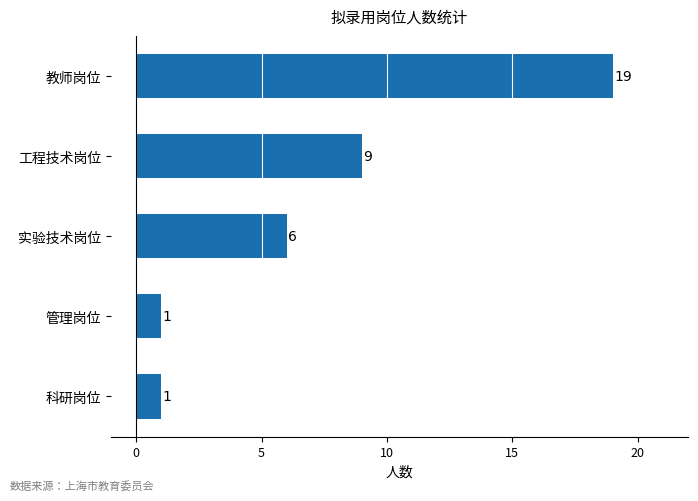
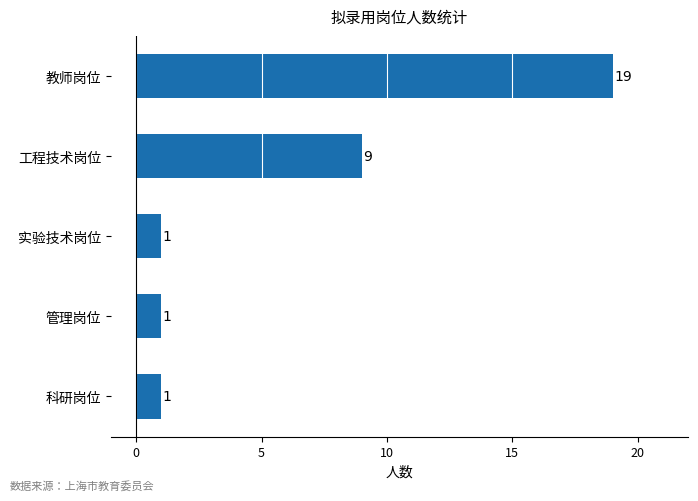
实验技术岗位: 6 -> 1
